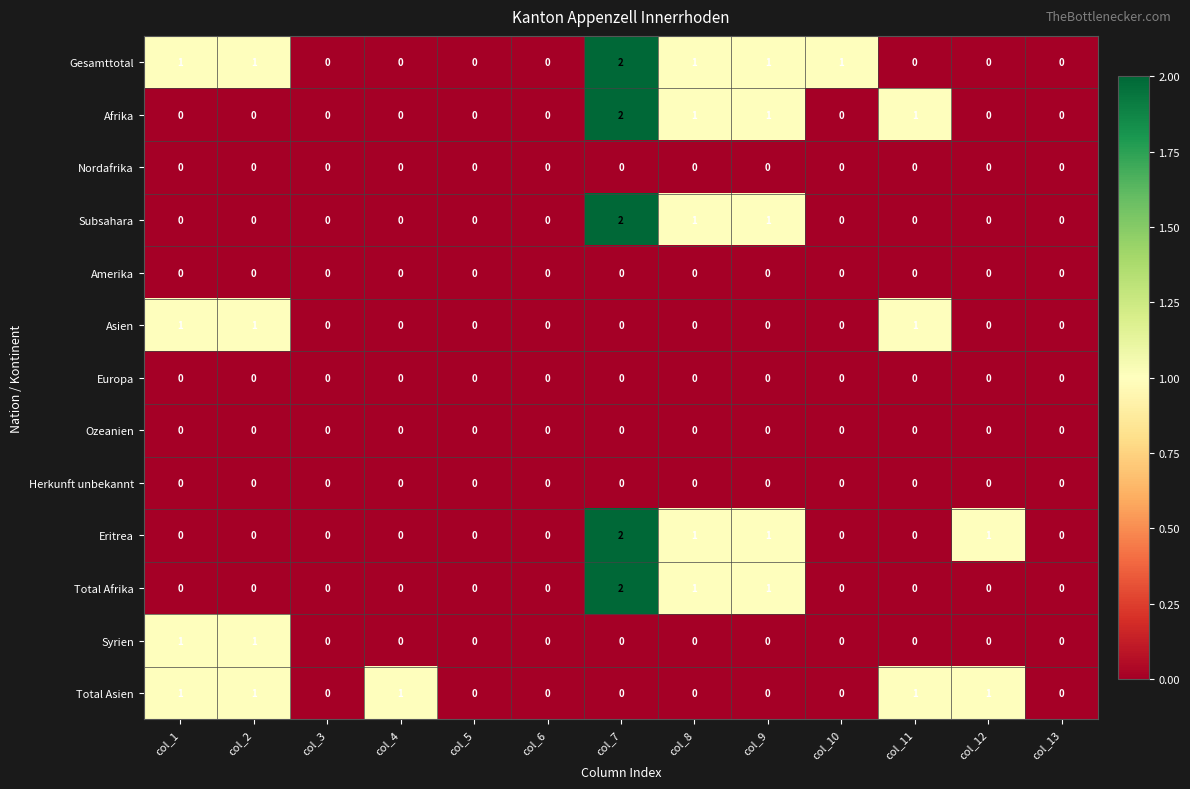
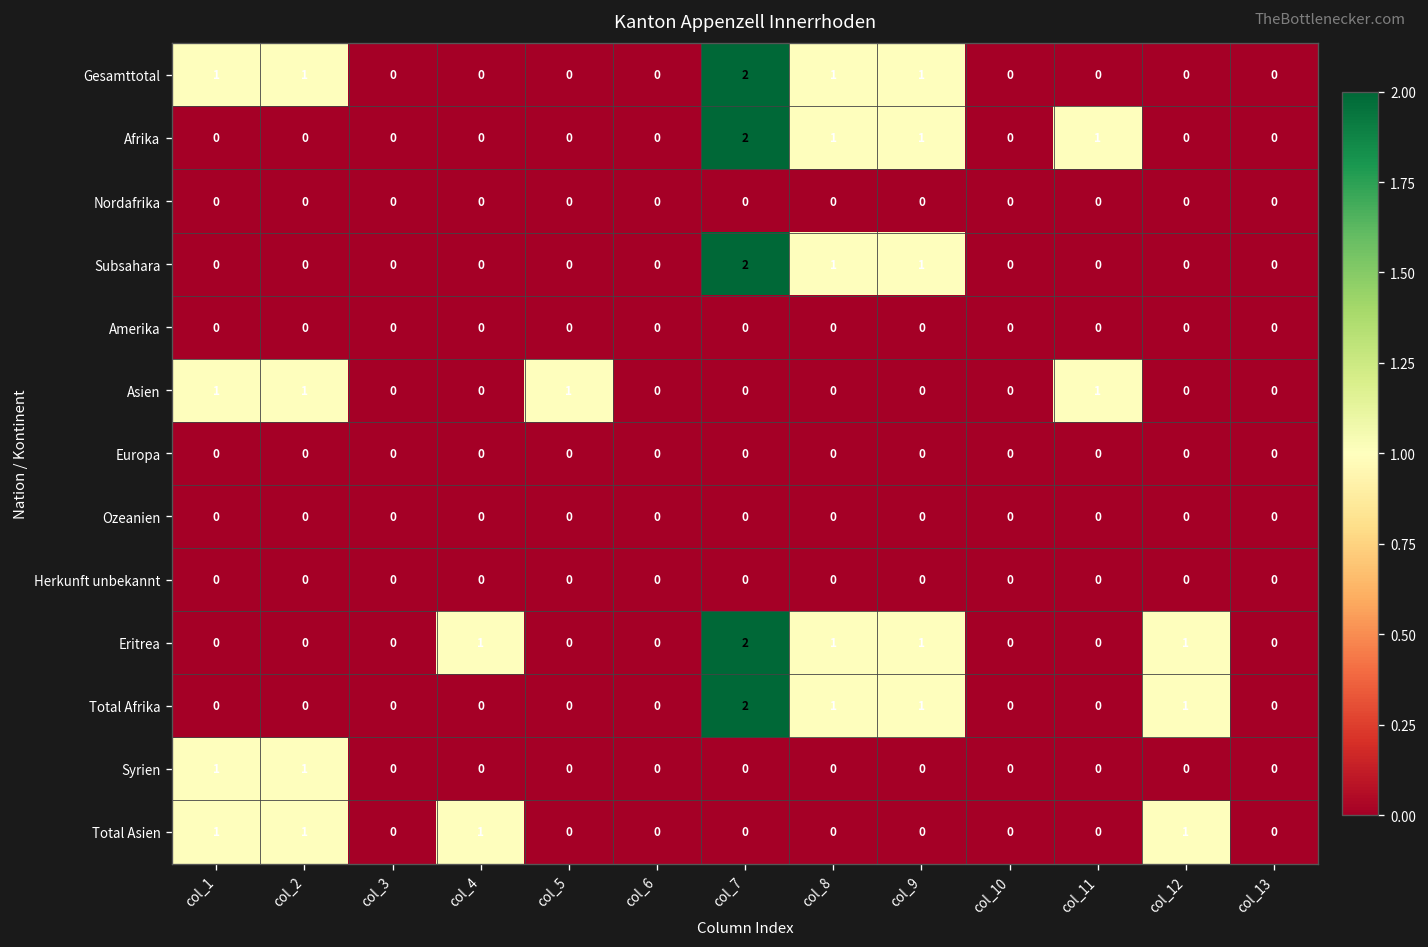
Gesamttotal, col_10: 1 -> 0
Asien, col_5: 0 -> 1
Eritrea, col_4: 0 -> 1
Total Afrika, col_12: 0 -> 1
Total Asien, col_11: 1 -> 0
